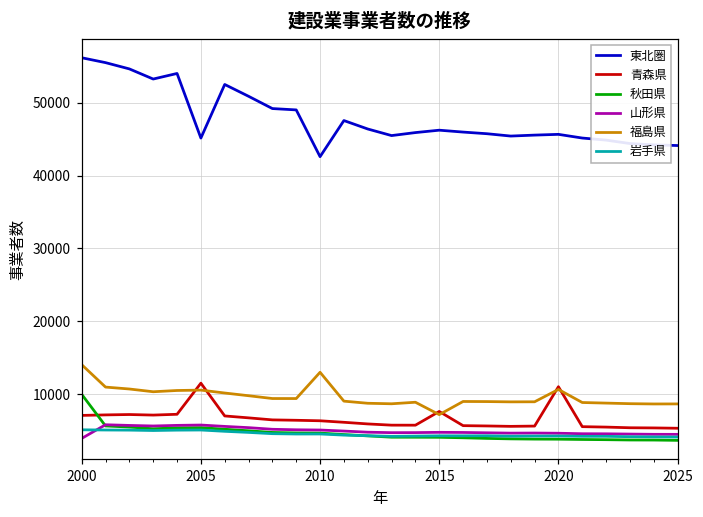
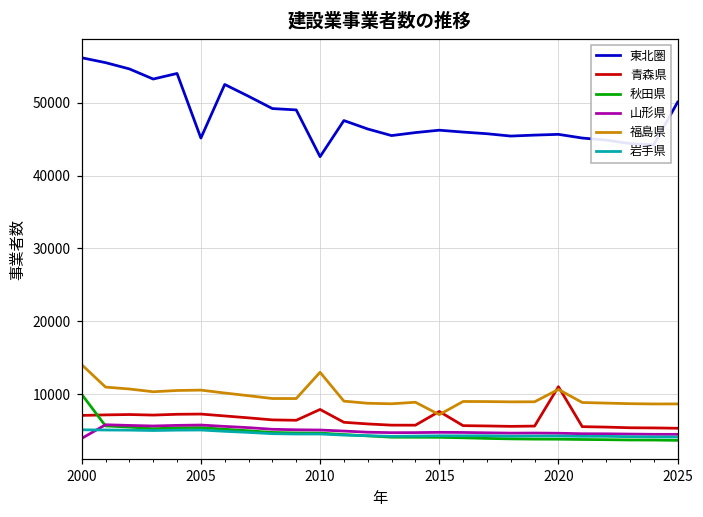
青森県, 2005: 12000 -> 7000
青森県, 2010: 6000 -> 8000
東北圏, 2025: 44000 -> 50000
